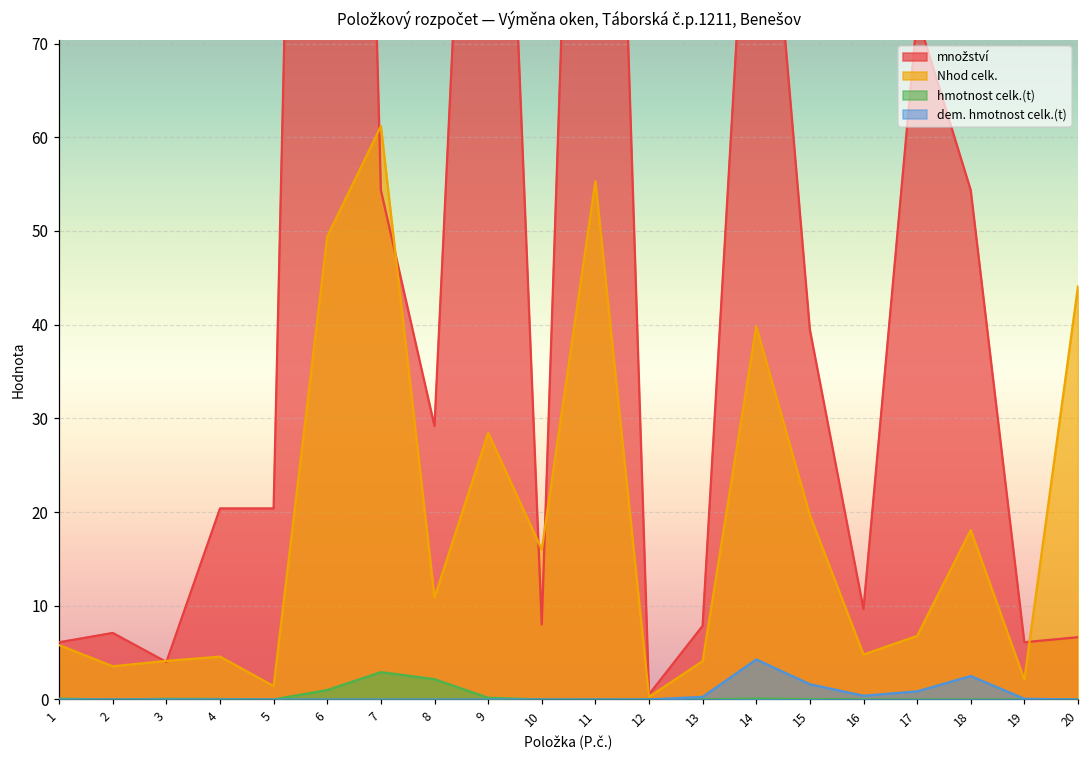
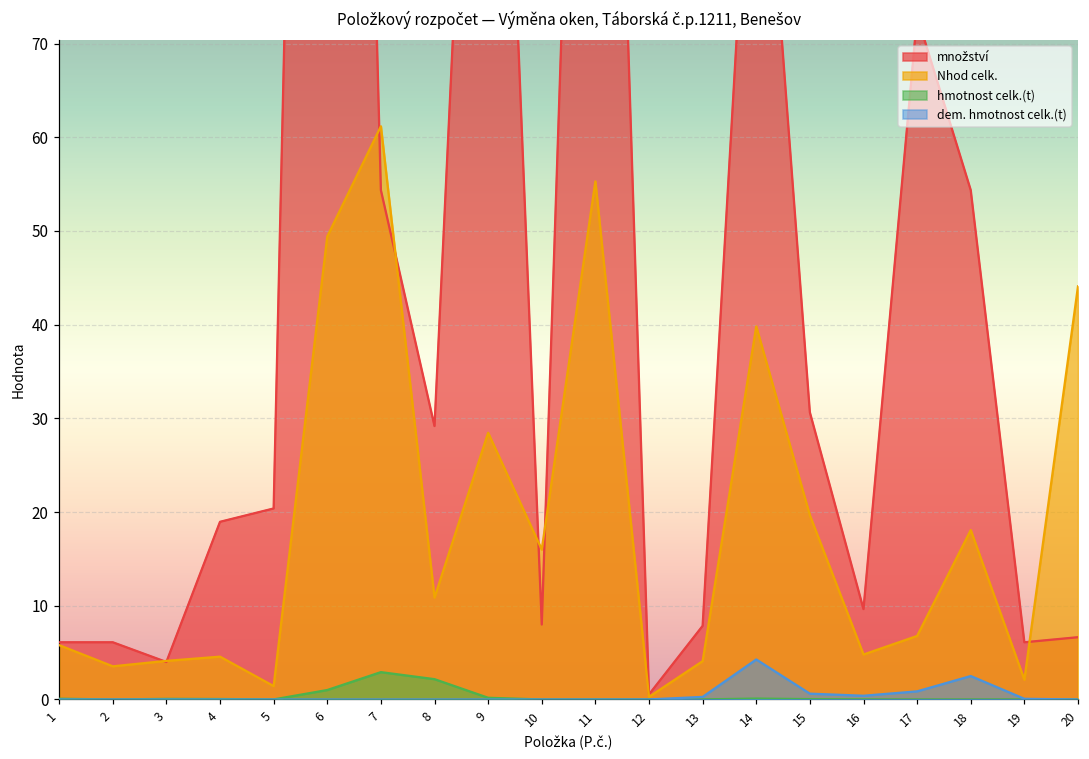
množství, 2: 7 -> 6
množství, 4: 20 -> 19
množství, 15: 39 -> 31
dem. hmotnost celk.(t), 15: 2 -> 1
